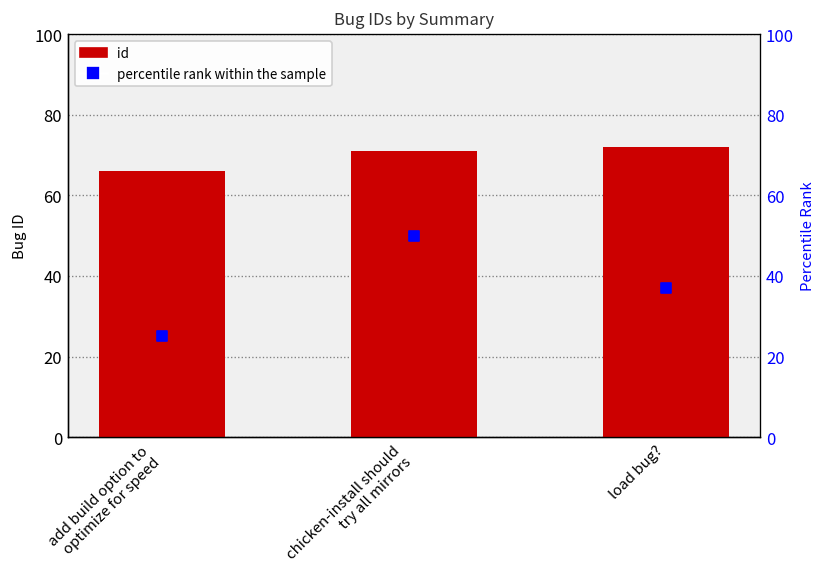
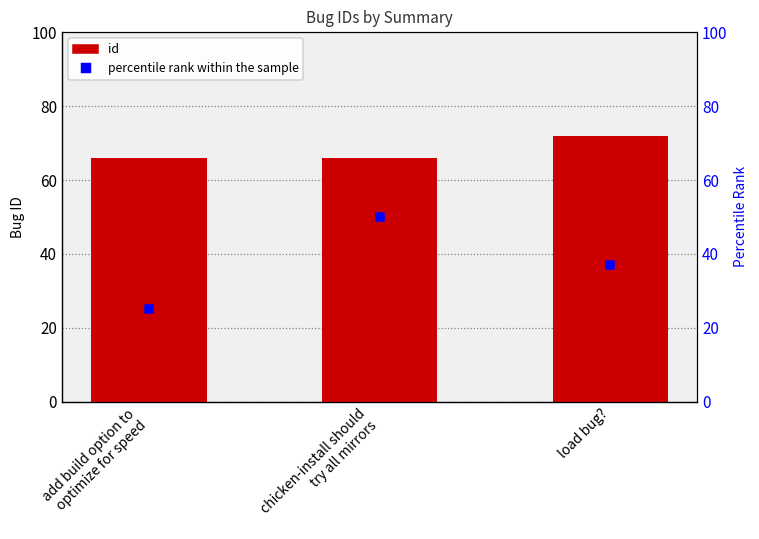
id, chicken-install should try all mirrors: 71 -> 66
